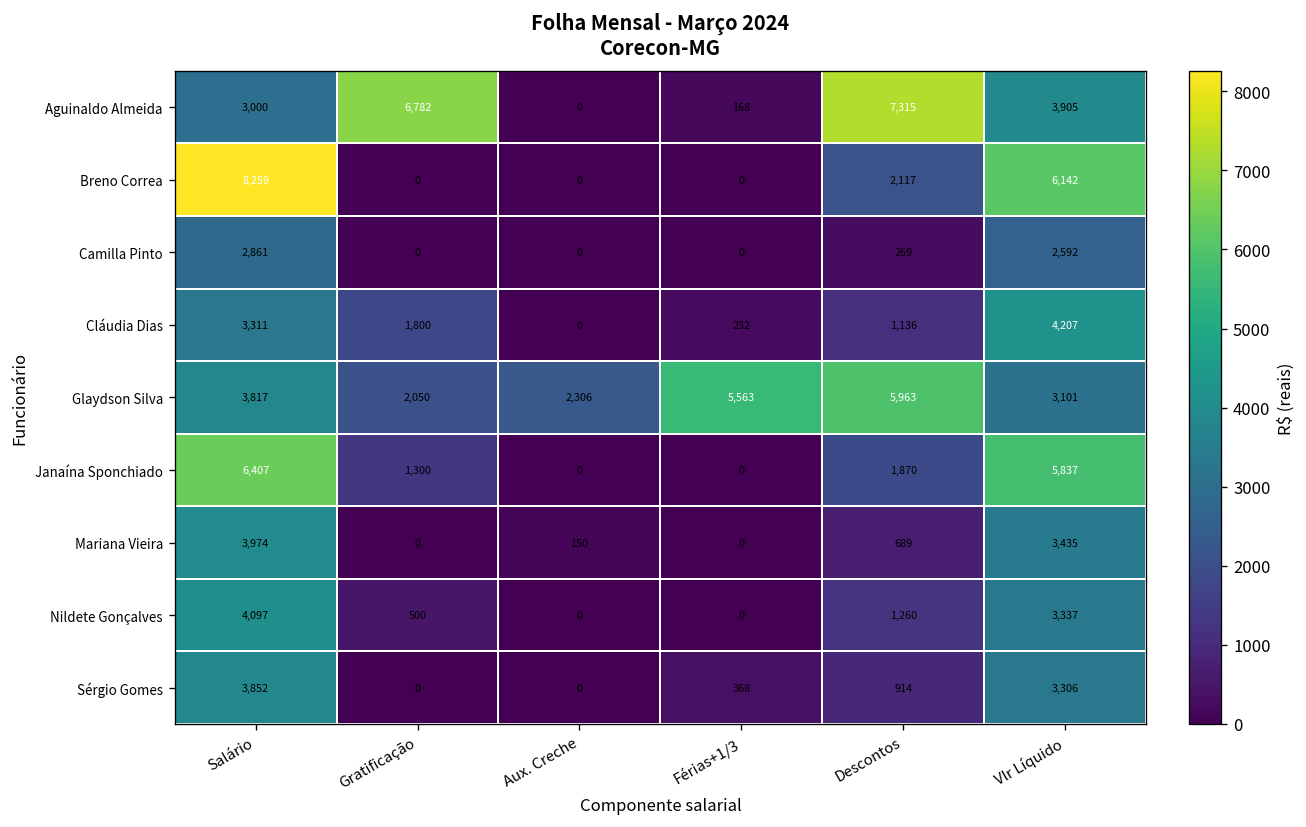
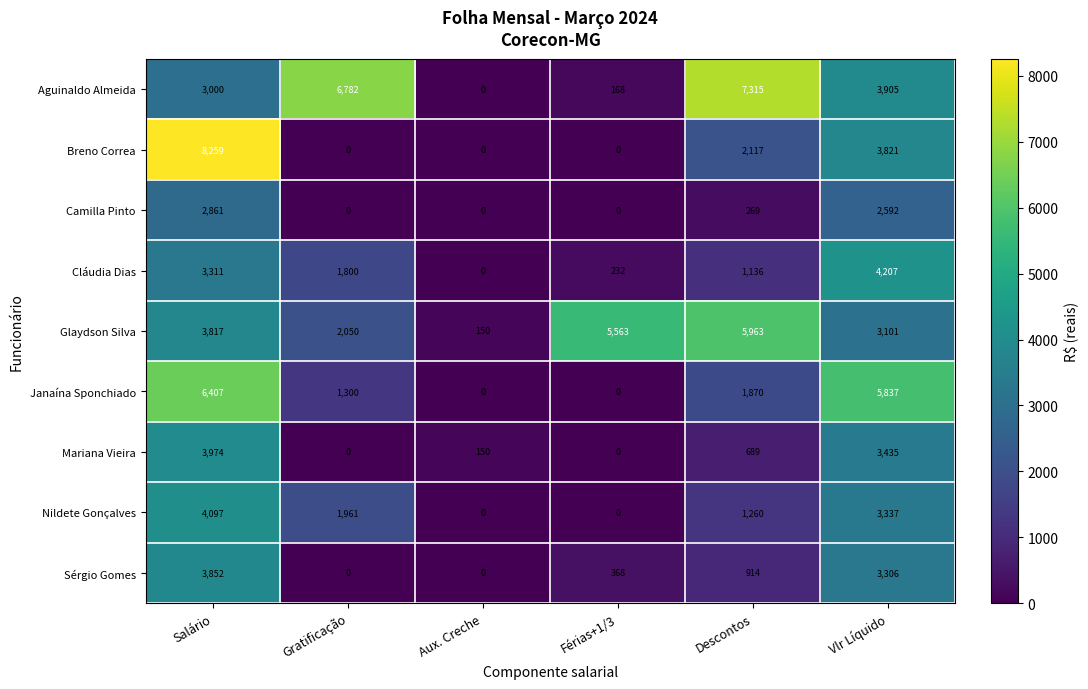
Breno Correa, Vlr Líquido: 6,142 -> 3,821
Glaydson Silva, Aux. Creche: 2,306 -> 150
Nildete Gonçalves, Gratificação: 500 -> 1,961
